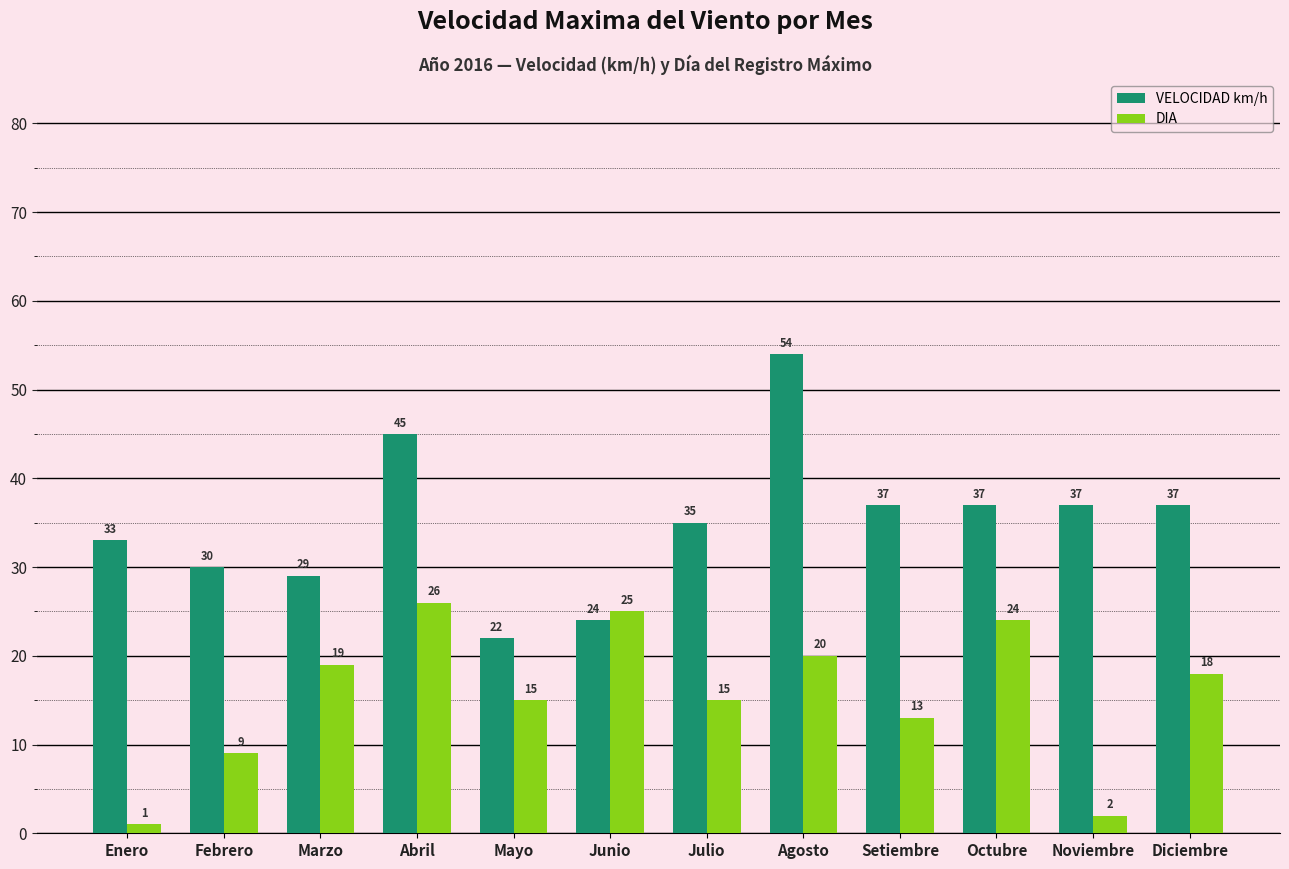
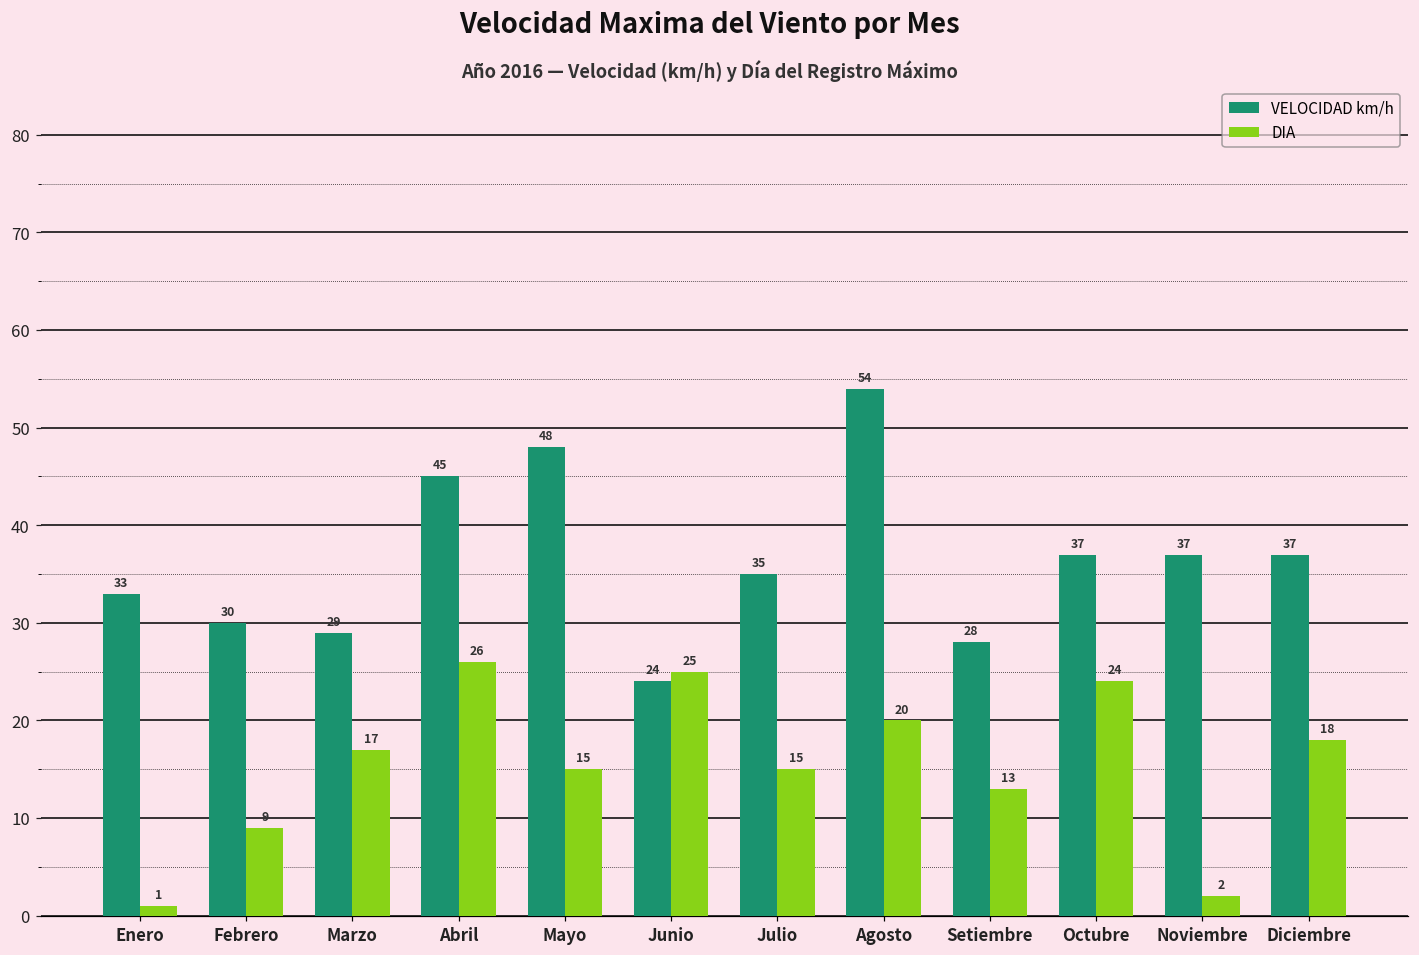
DIA, Marzo: 19 -> 17
VELOCIDAD km/h, Mayo: 22 -> 48
VELOCIDAD km/h, Setiembre: 37 -> 28
